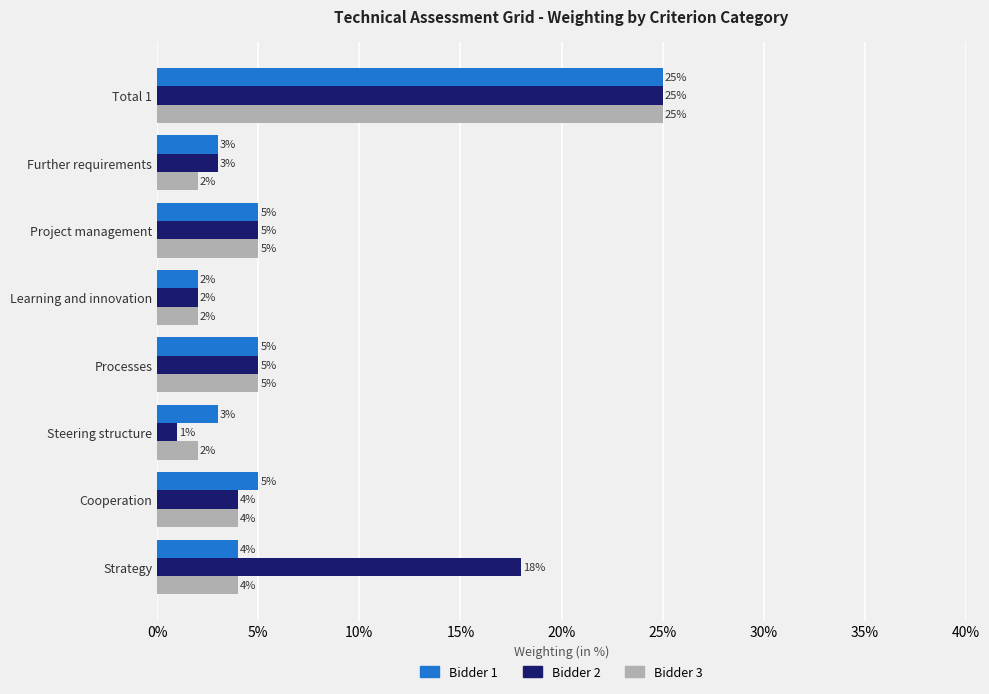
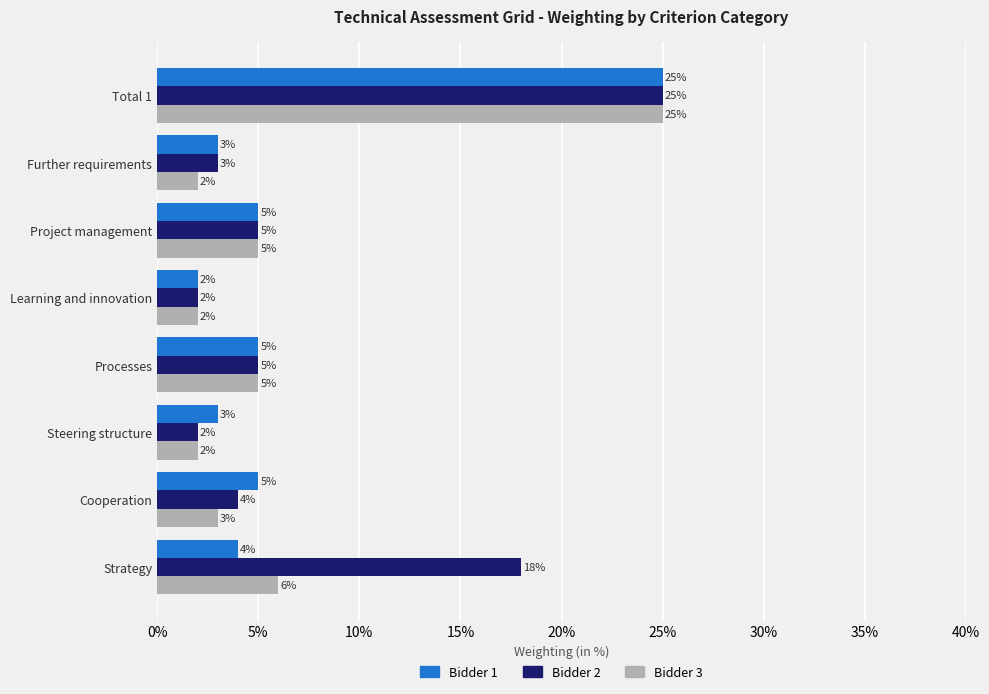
Bidder 2, Steering structure: 1% -> 2%
Bidder 3, Cooperation: 4% -> 3%
Bidder 3, Strategy: 4% -> 6%
